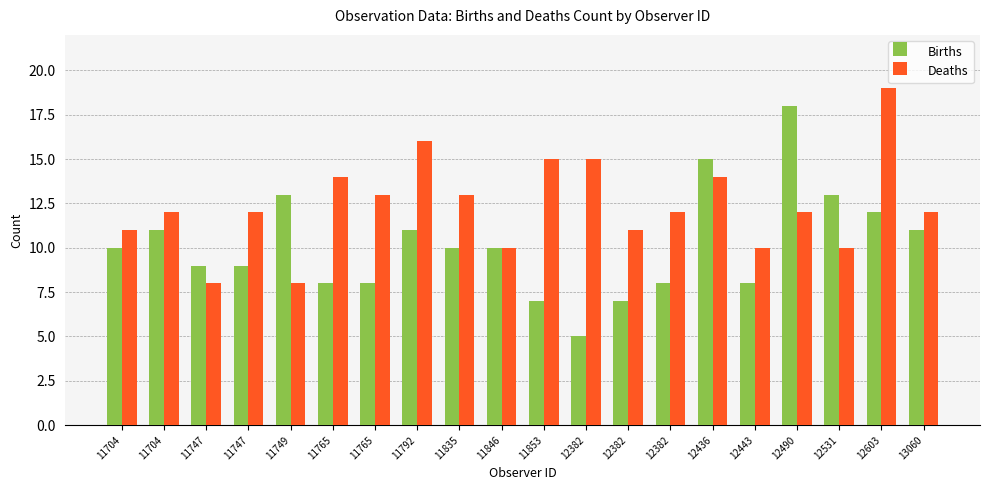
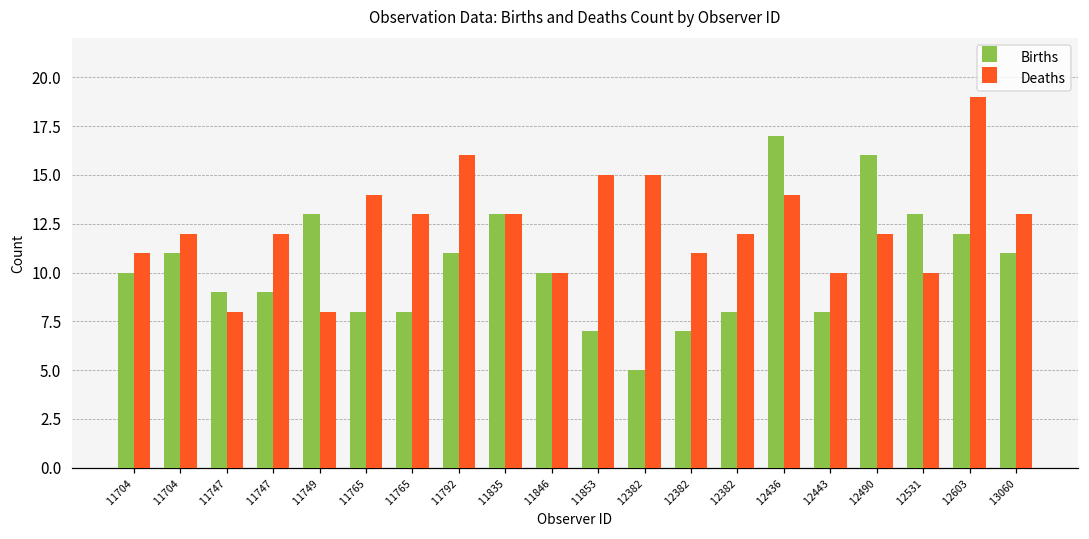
Births, 11835: 10 -> 13
Births, 12436: 15 -> 17
Births, 12490: 18 -> 16
Deaths, 13060: 12 -> 13
